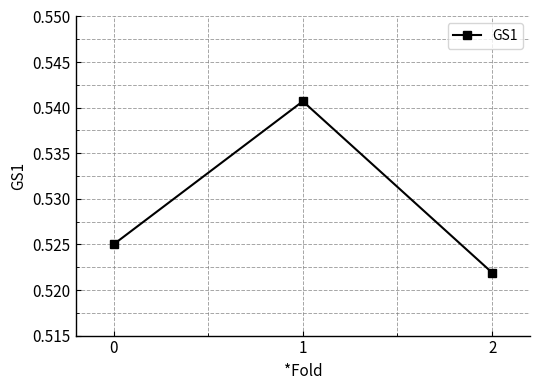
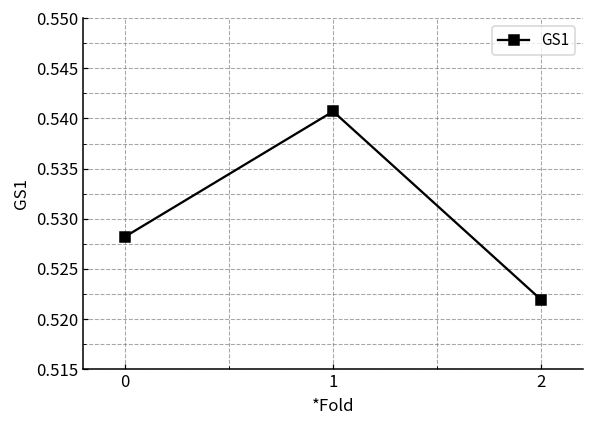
0: 0.525 -> 0.528
